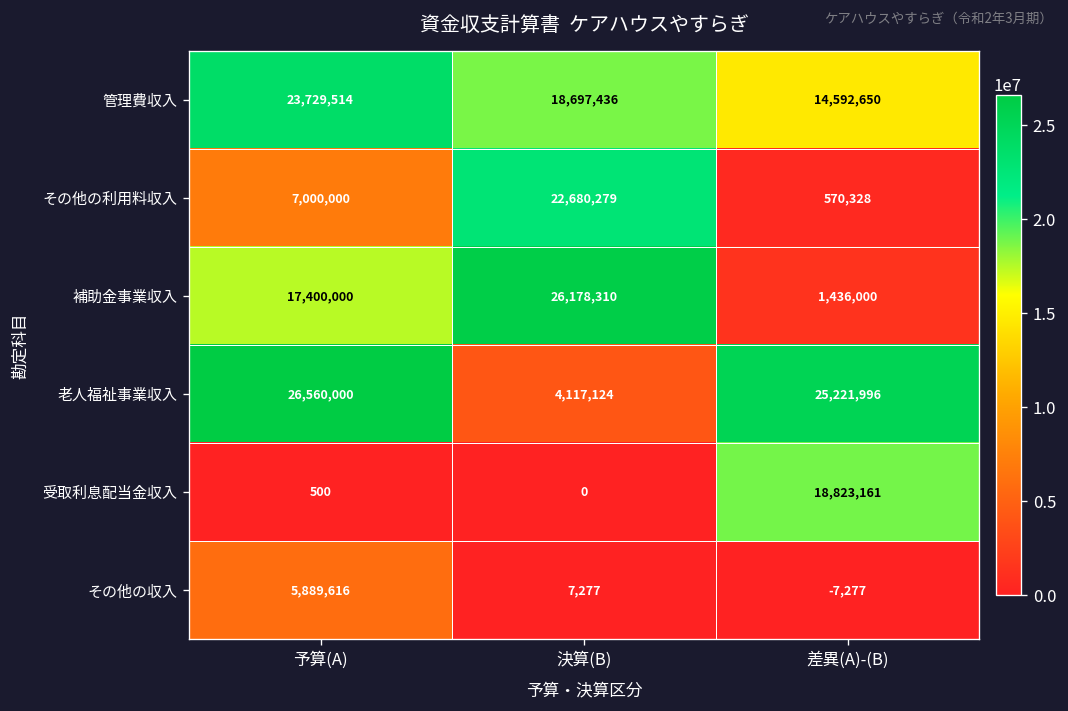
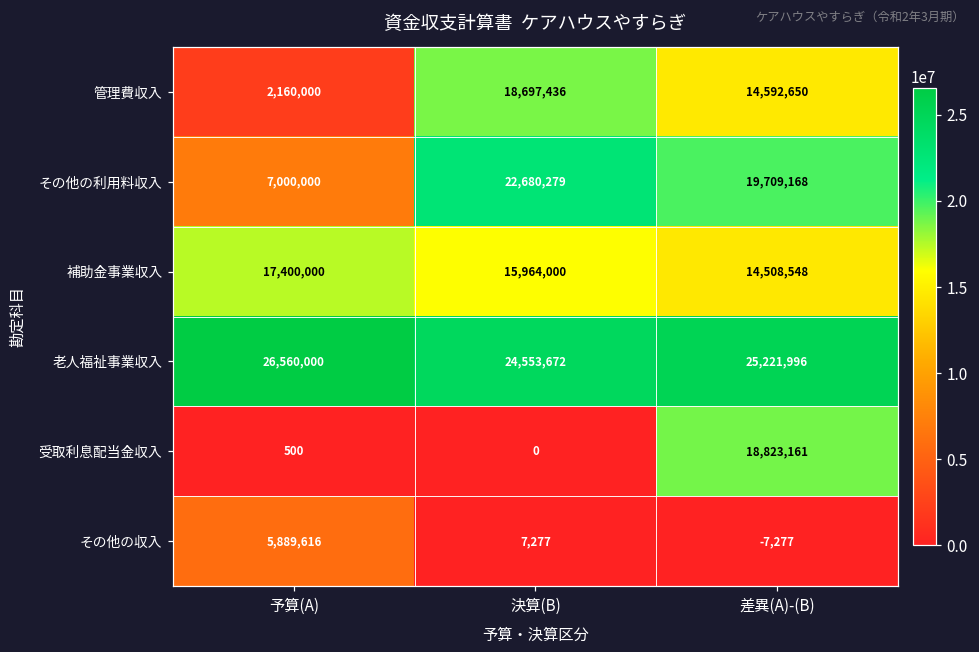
管理費収入, 予算(A): 23,729,514 -> 2,160,000
その他の利用料収入, 差異(A)-(B): 570,328 -> 19,709,168
補助金事業収入, 決算(B): 26,178,310 -> 15,964,000
補助金事業収入, 差異(A)-(B): 1,436,000 -> 14,508,548
老人福祉事業収入, 決算(B): 4,117,124 -> 24,553,672
